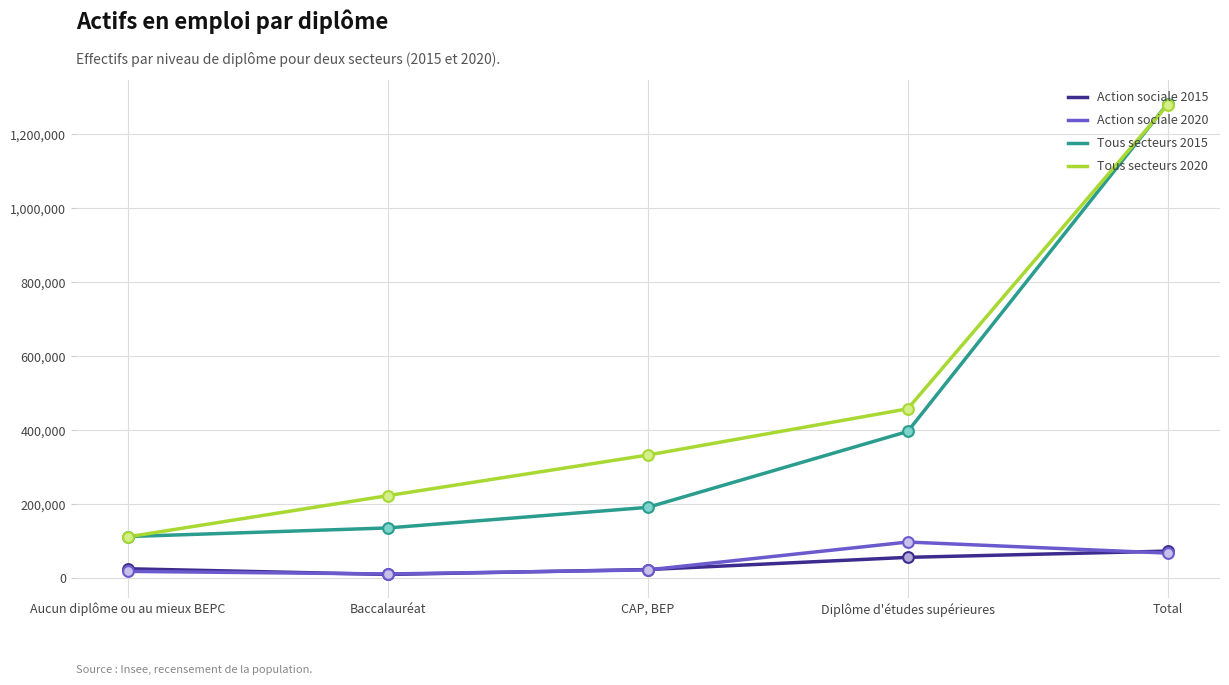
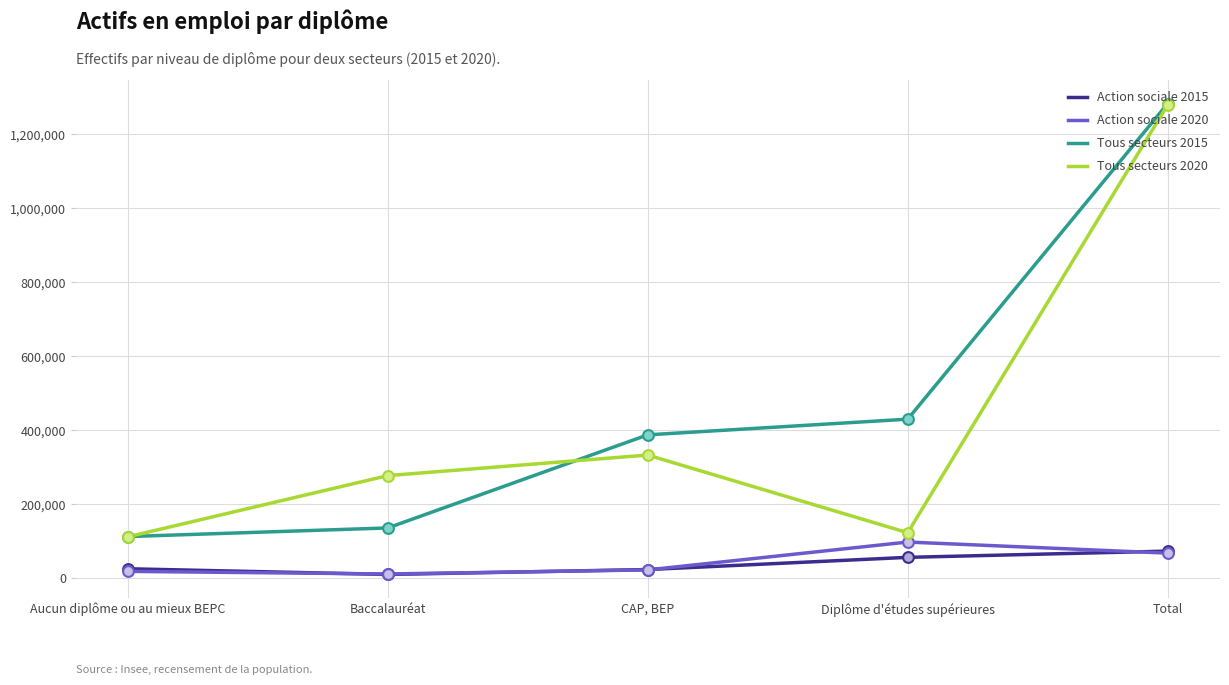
Tous secteurs 2020, Baccalauréat: 220,000 -> 280,000
Tous secteurs 2015, CAP, BEP: 190,000 -> 390,000
Tous secteurs 2015, Diplôme d'études supérieures: 400,000 -> 430,000
Tous secteurs 2020, Diplôme d'études supérieures: 460,000 -> 120,000
